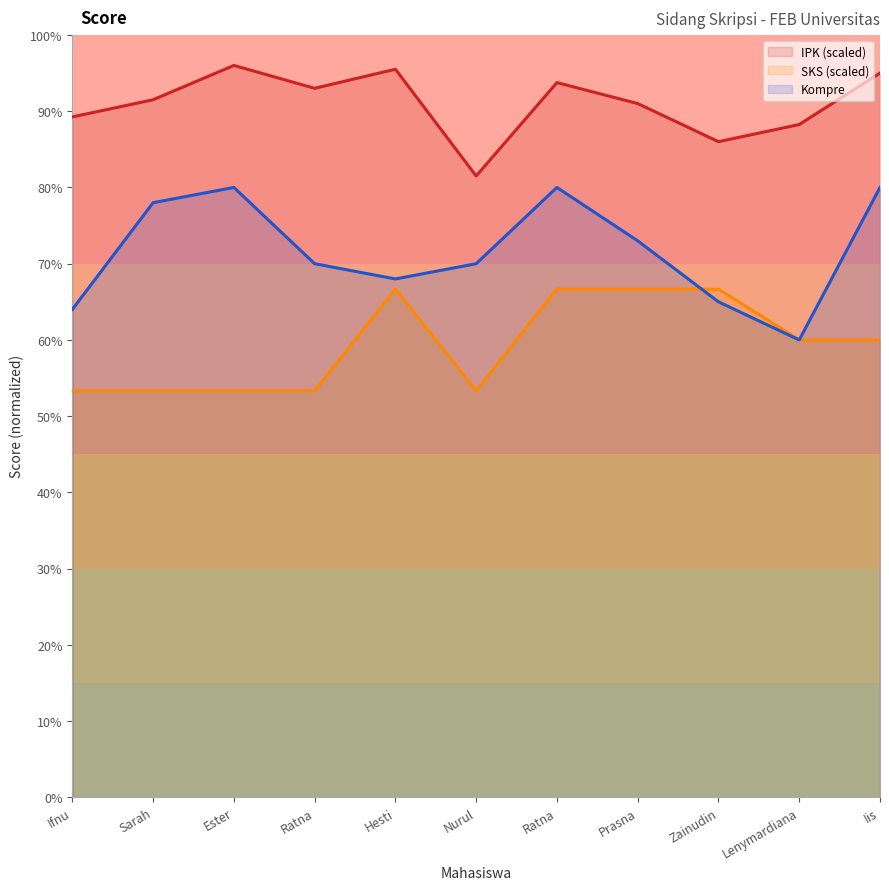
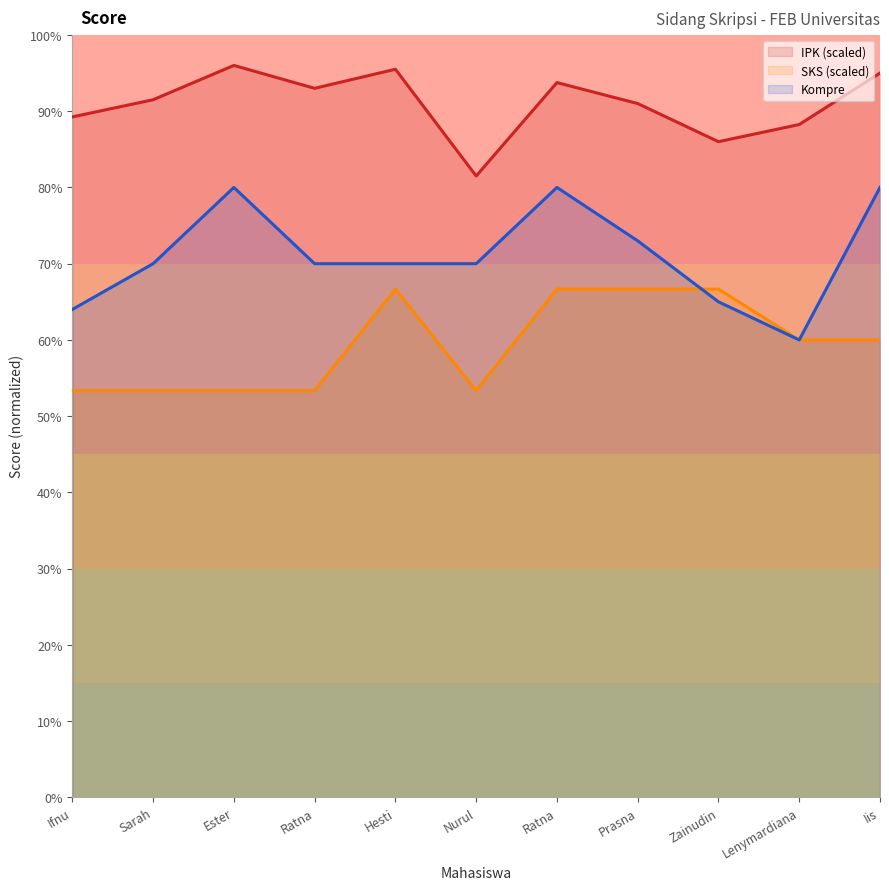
Kompre, Sarah: 78% -> 70%
Kompre, Hesti: 68% -> 70%
